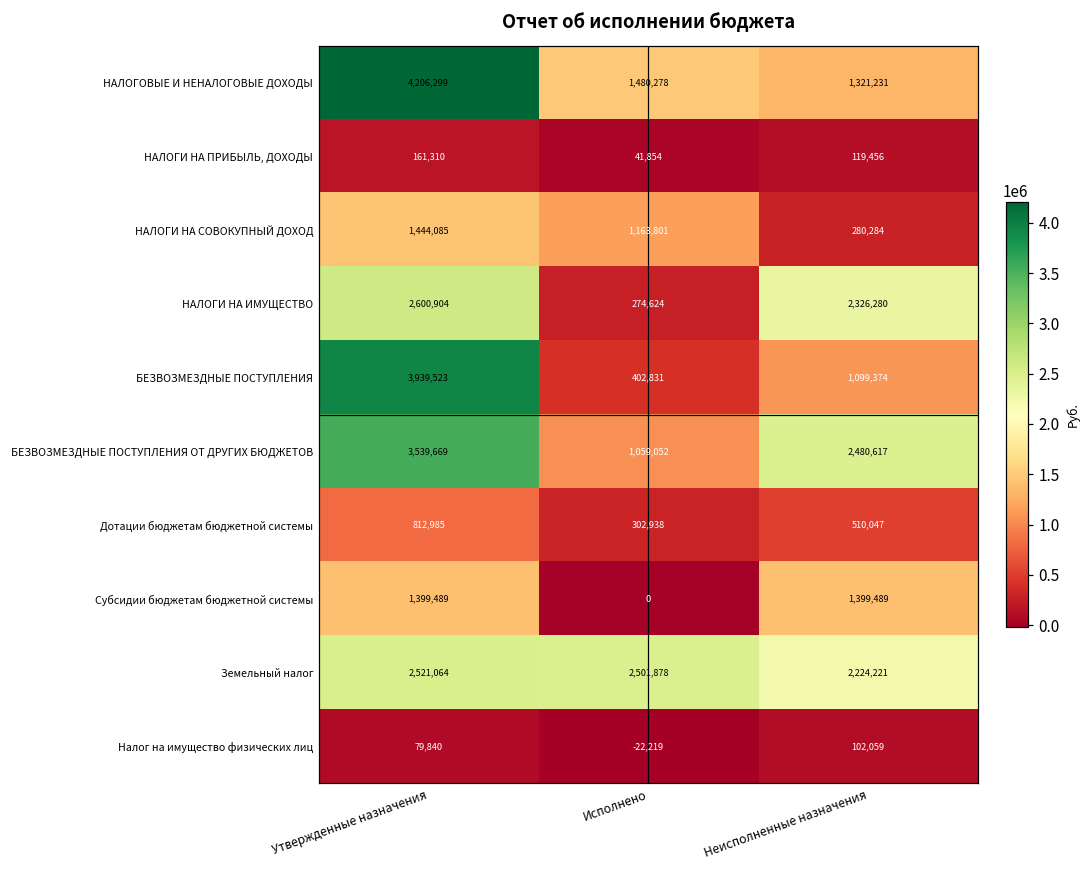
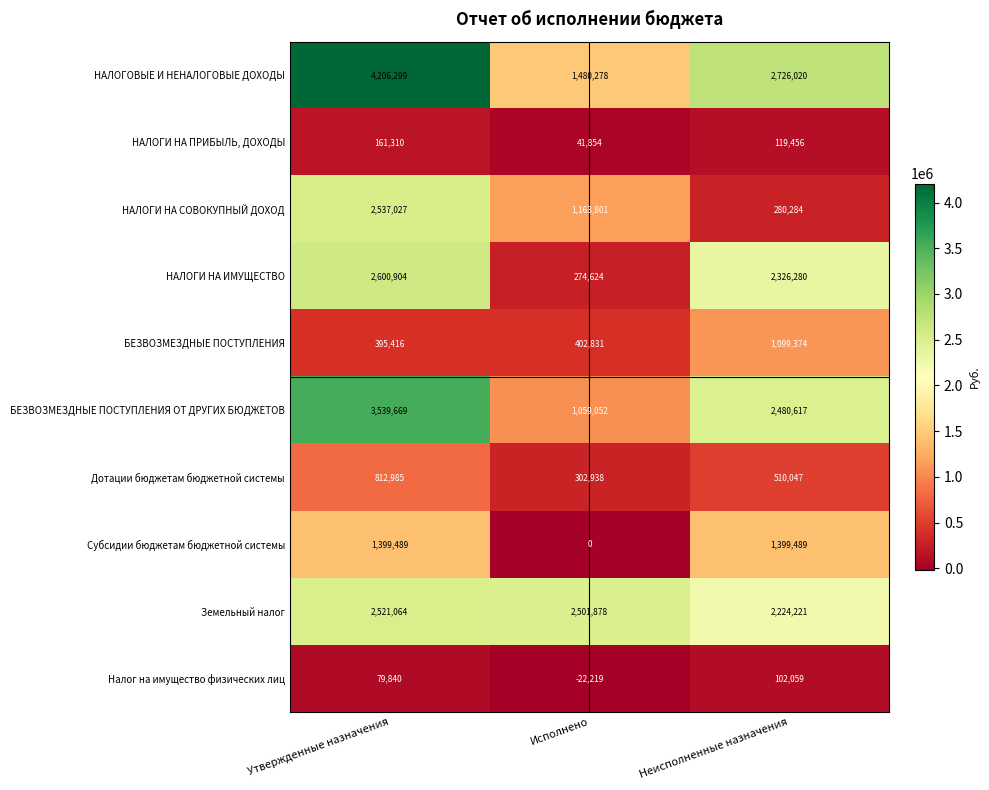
НАЛОГОВЫЕ И НЕНАЛОГОВЫЕ ДОХОДЫ, Неисполненные назначения: 1,321,231 -> 2,726,020
НАЛОГИ НА СОВОКУПНЫЙ ДОХОД, Утвержденные назначения: 1,444,085 -> 2,537,027
БЕЗВОЗМЕЗДНЫЕ ПОСТУПЛЕНИЯ, Утвержденные назначения: 3,939,523 -> 395,416
